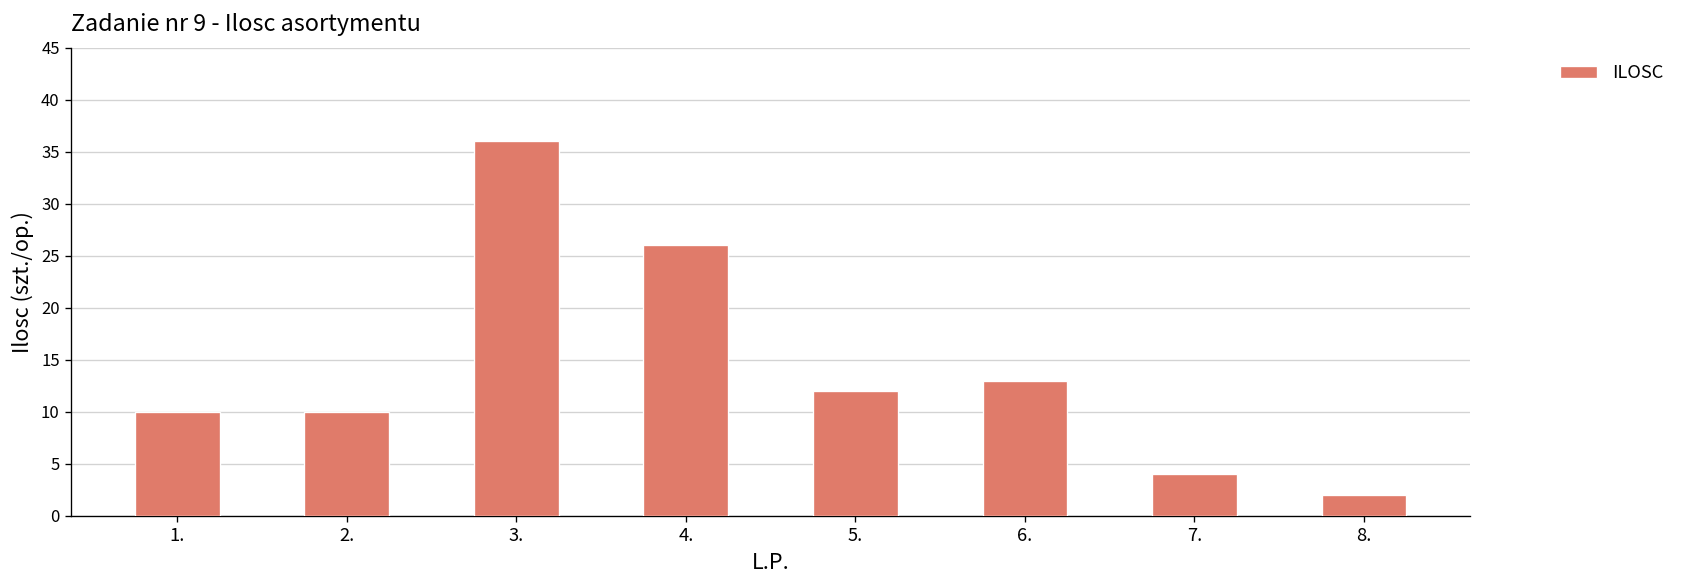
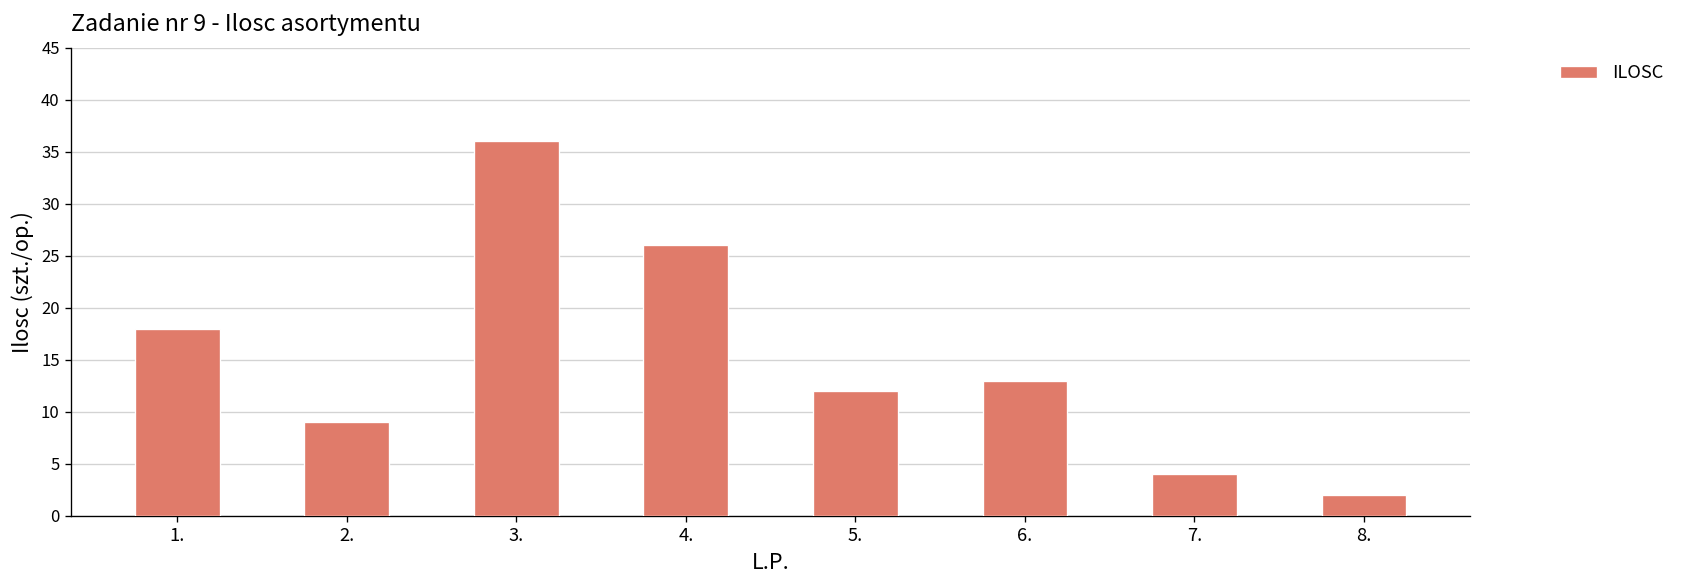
1.: 10 -> 18
2.: 10 -> 9
